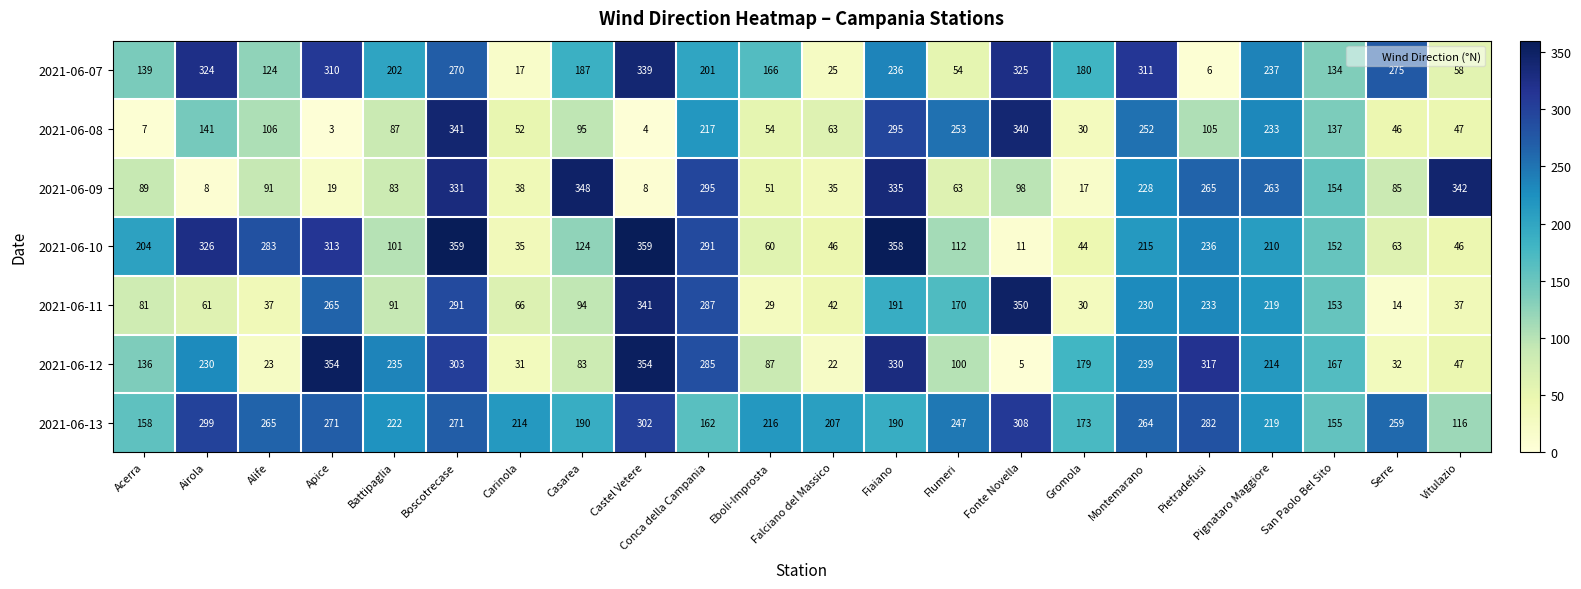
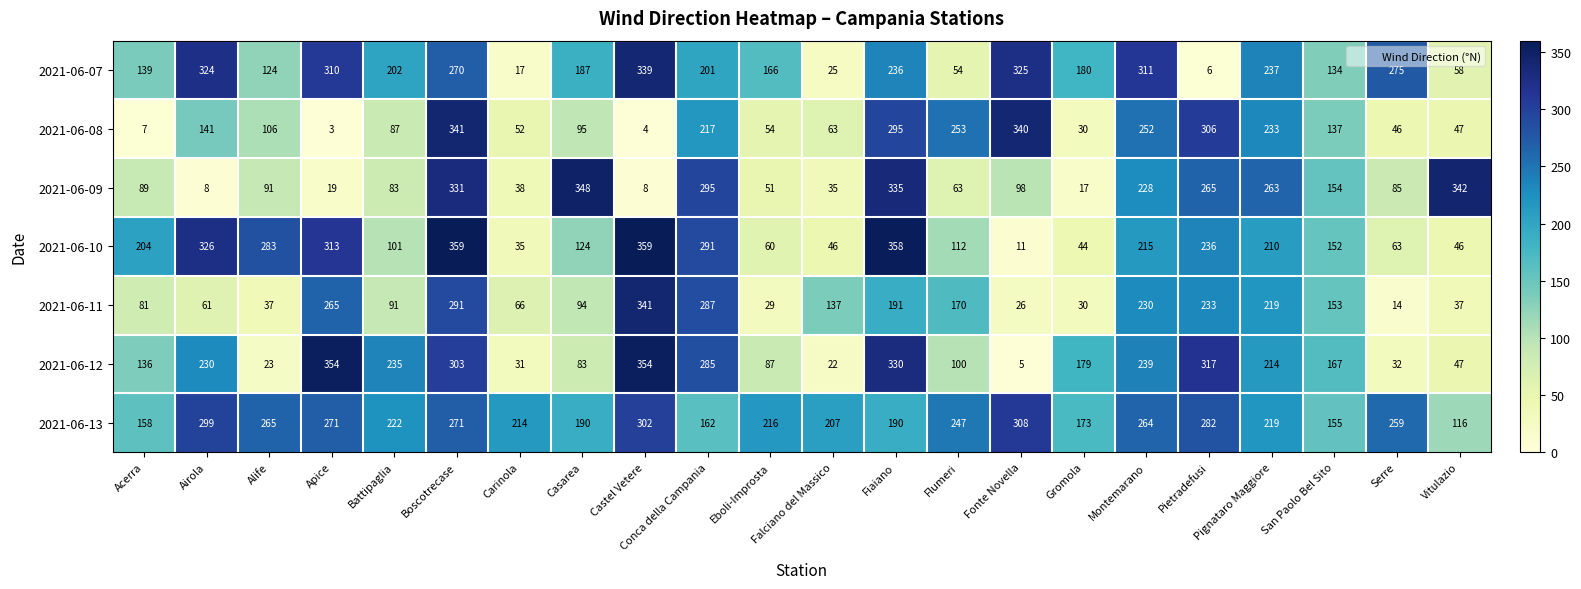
2021-06-08, Pietradefusi: 105 -> 306
2021-06-11, Falciano del Massico: 42 -> 137
2021-06-11, Fonte Novella: 350 -> 26
